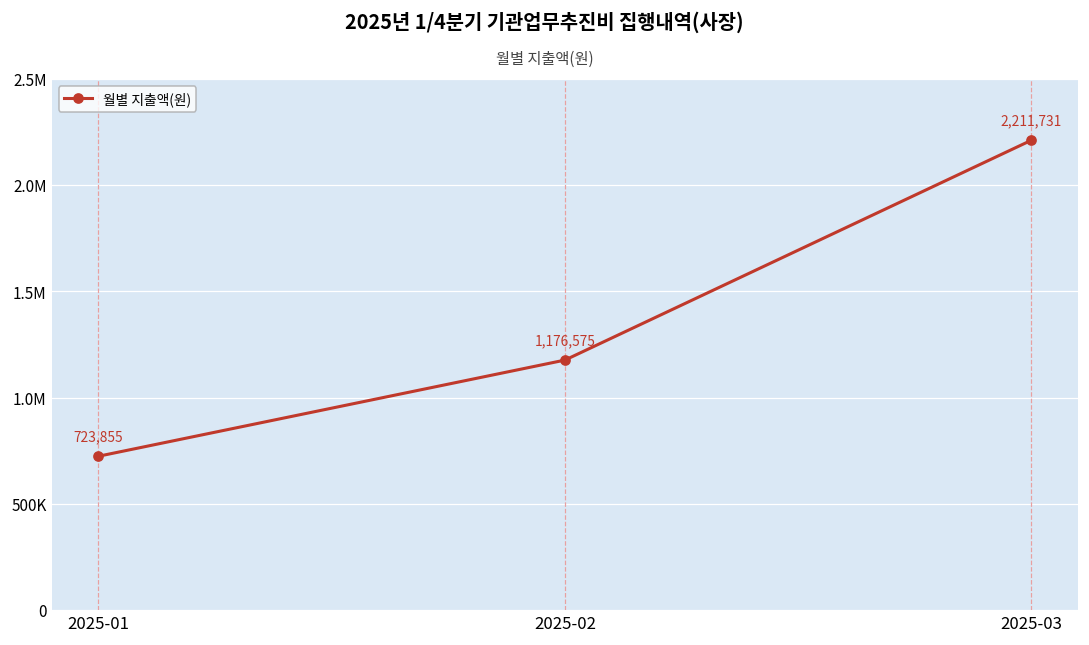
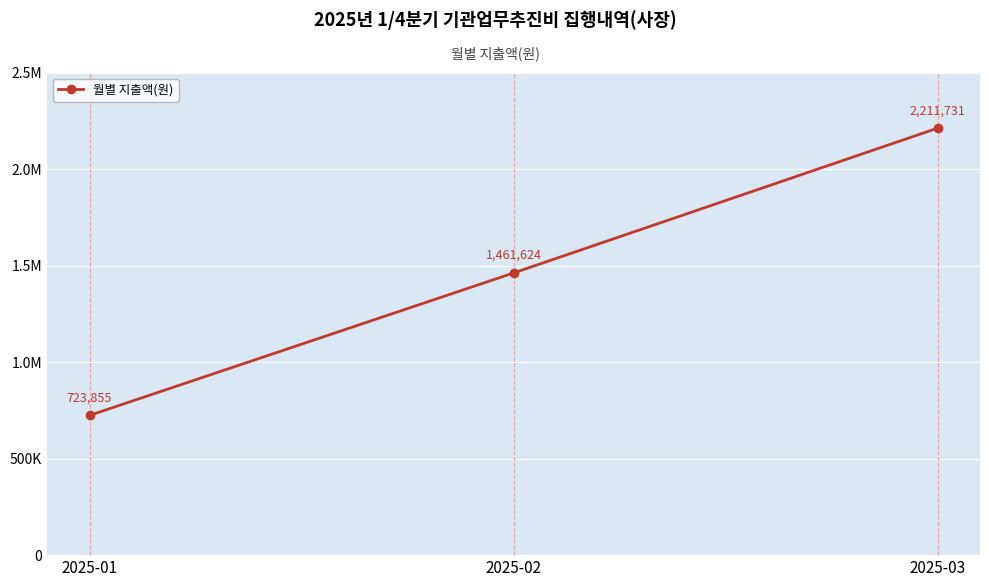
2025-02: 1,176,575 -> 1,461,624
